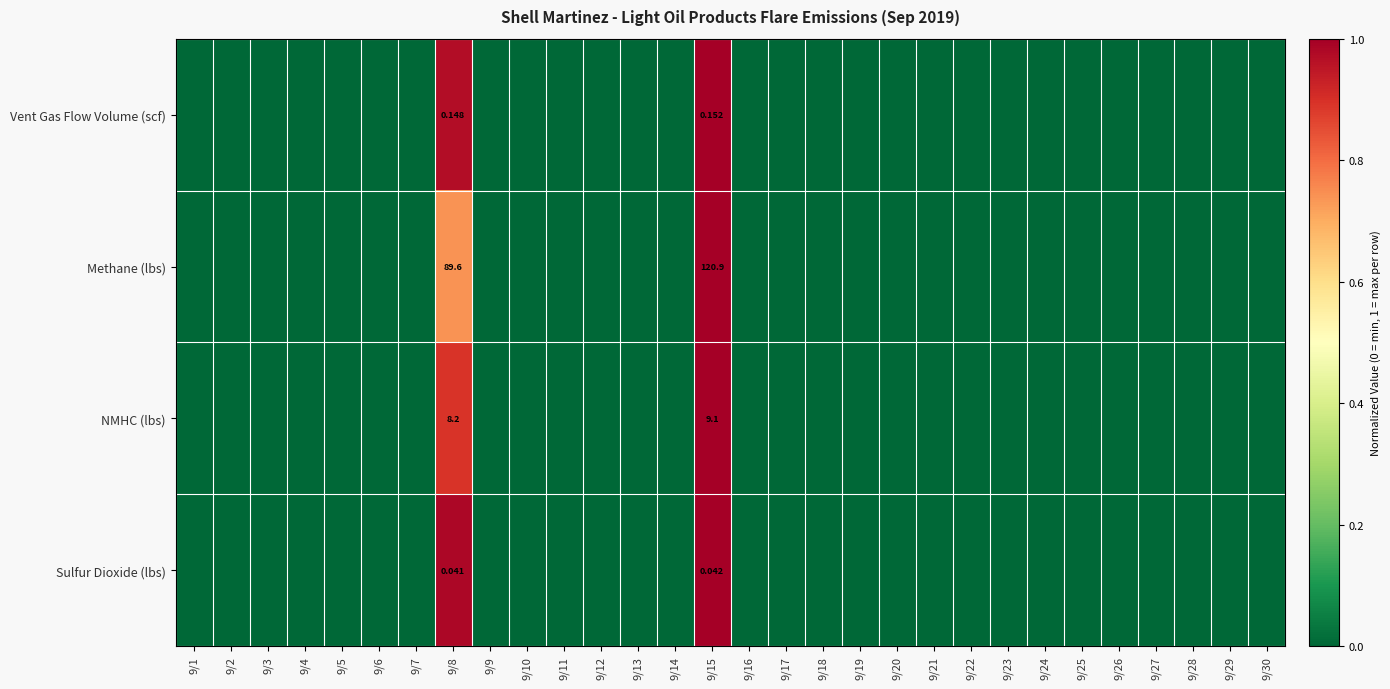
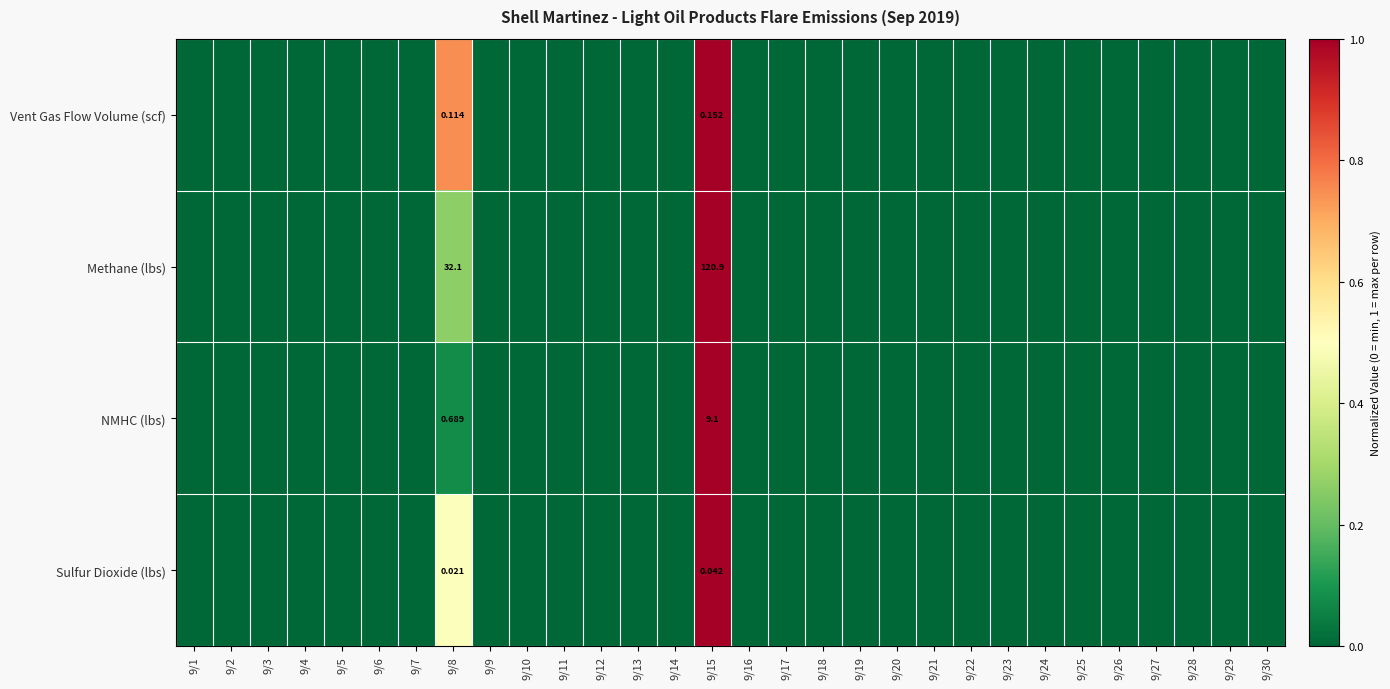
Vent Gas Flow Volume (scf), 9/8: 0.148 -> 0.114
Methane (lbs), 9/8: 89.6 -> 32.1
NMHC (lbs), 9/8: 8.2 -> 0.689
Sulfur Dioxide (lbs), 9/8: 0.041 -> 0.021
